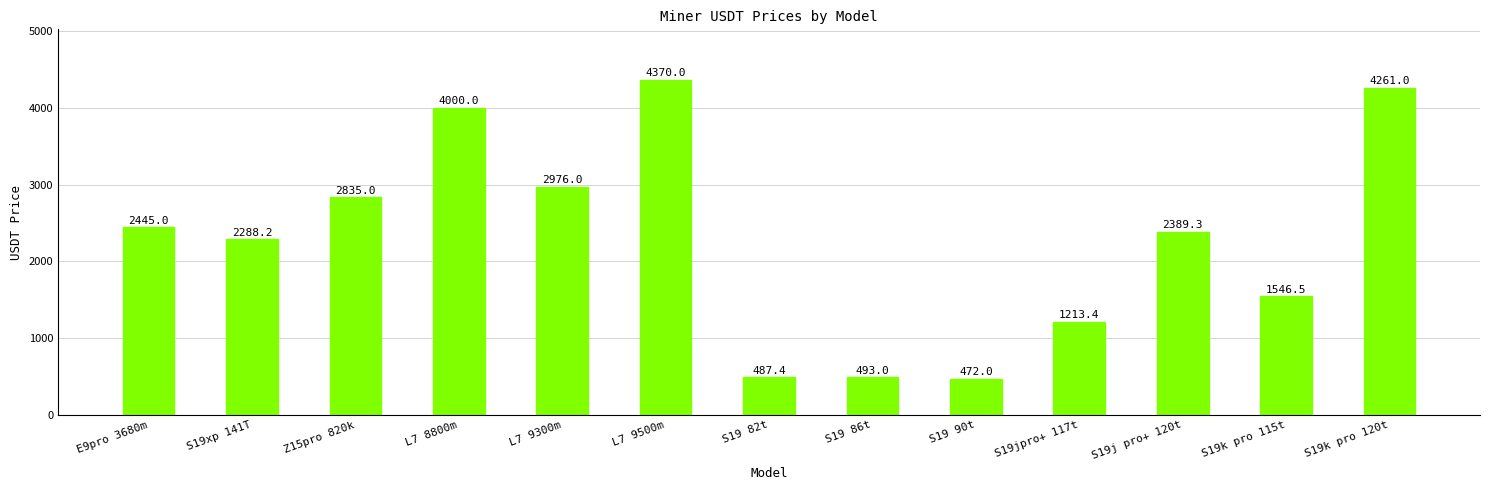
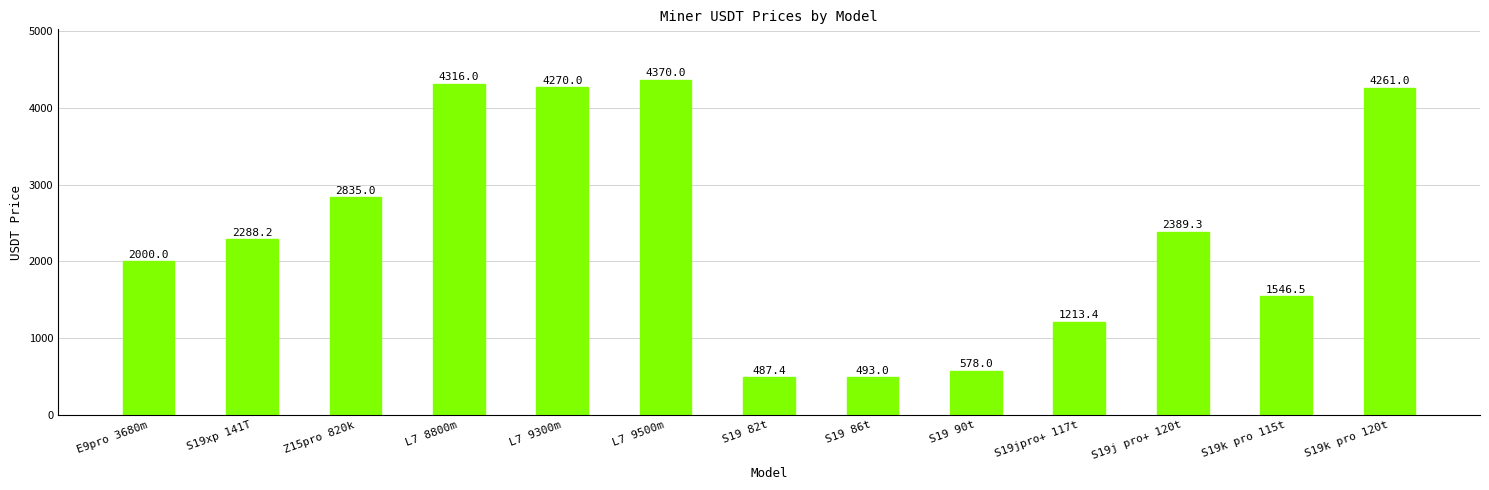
E9pro 3680m: 2445.0 -> 2000.0
L7 8800m: 4000.0 -> 4316.0
L7 9300m: 2976.0 -> 4270.0
S19 90t: 472.0 -> 578.0
